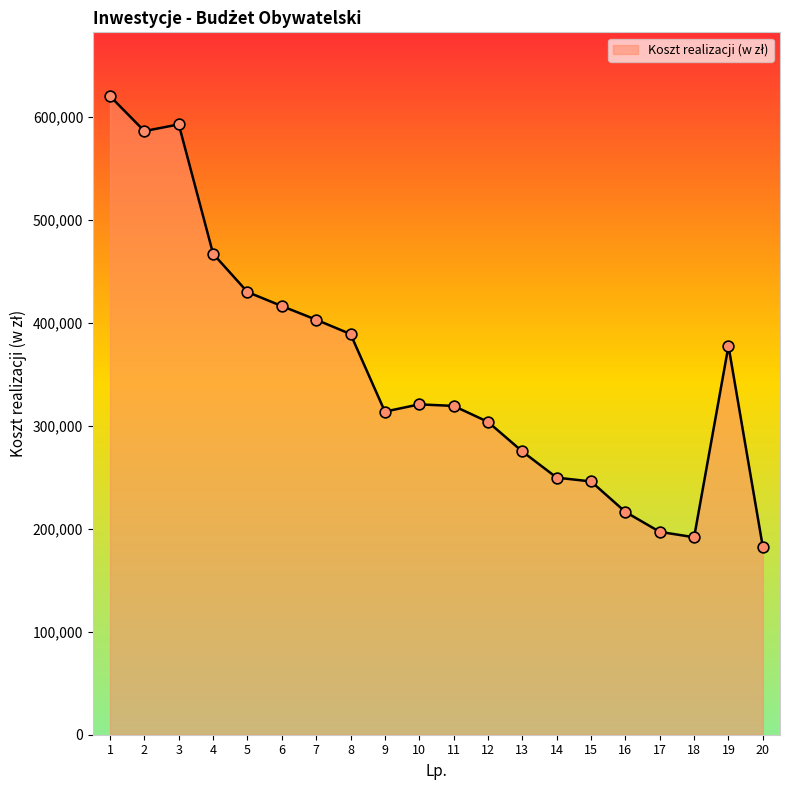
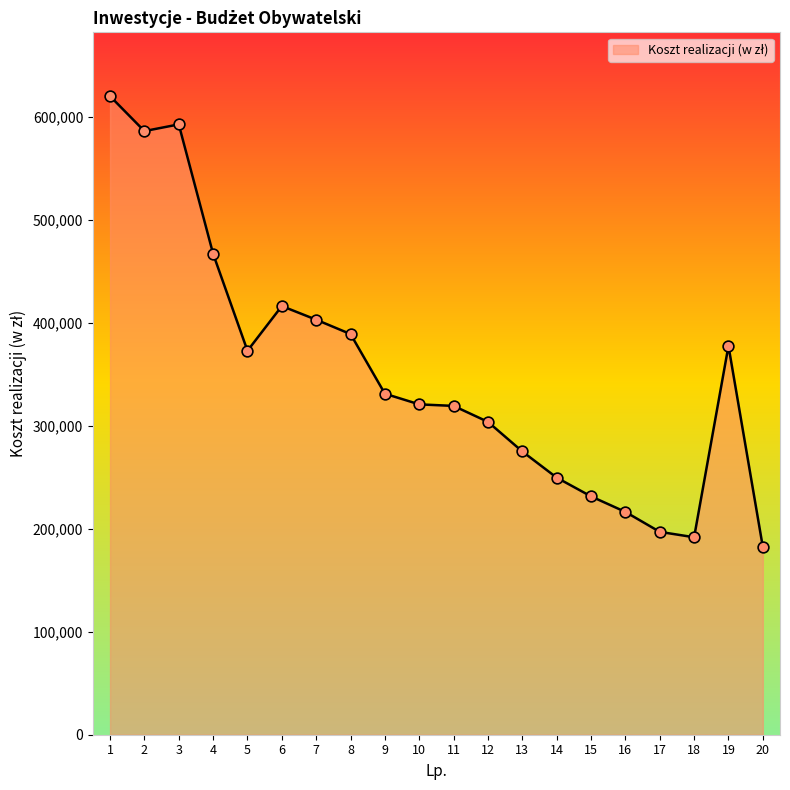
5: 430,000 -> 373,000
9: 314,000 -> 331,000
15: 246,000 -> 231,000
